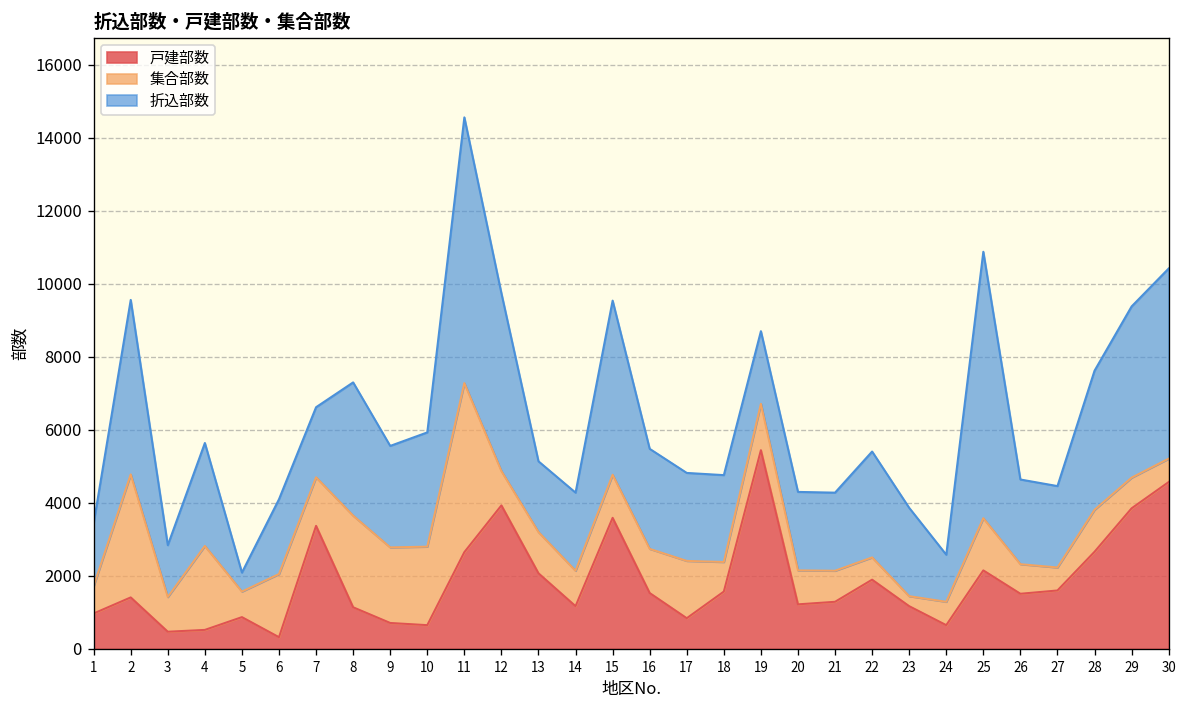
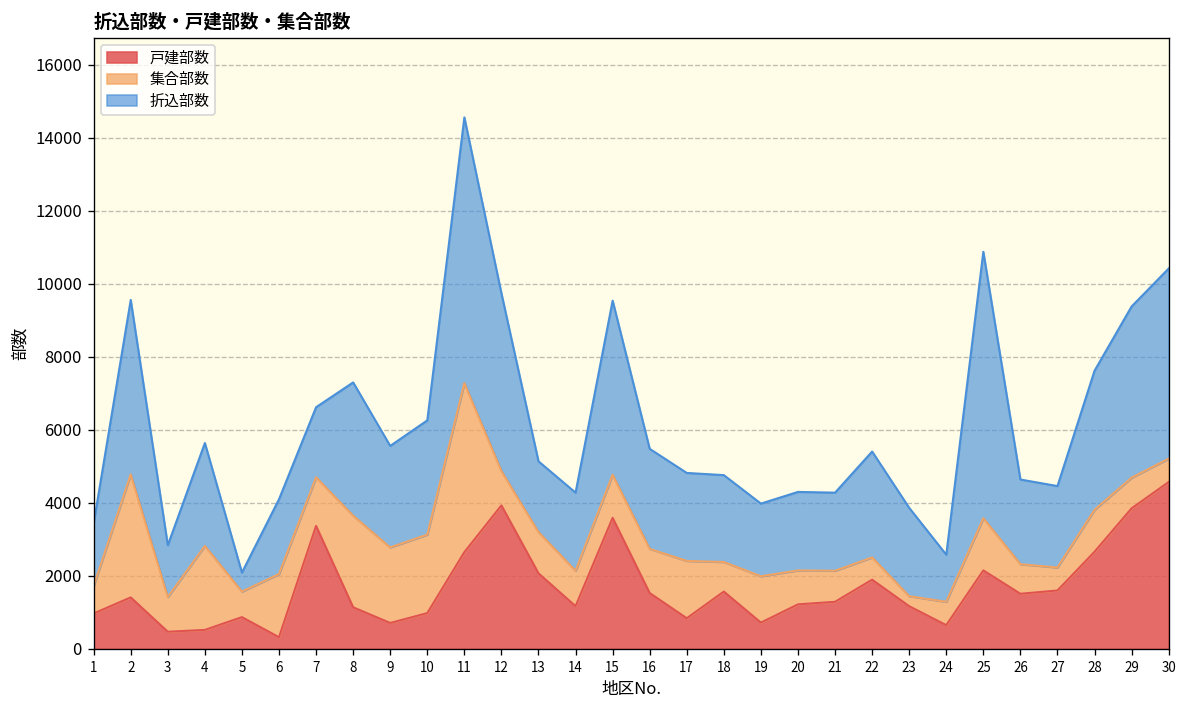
戸建部数, 10: 700 -> 1000
戸建部数, 19: 5400 -> 700
